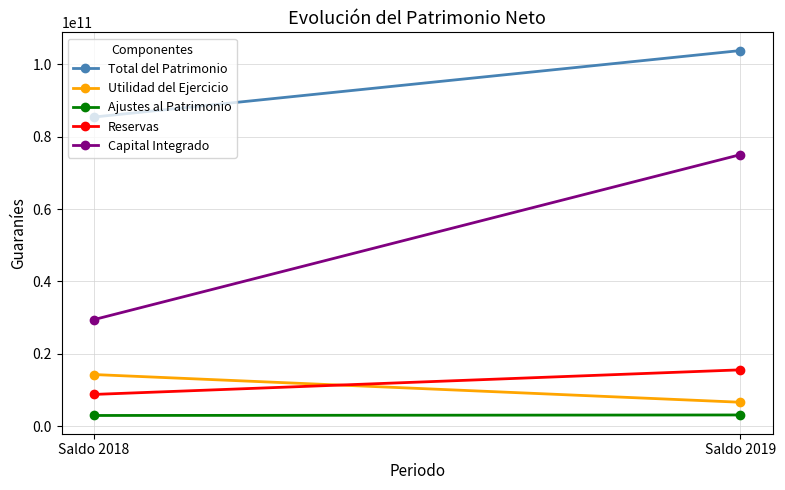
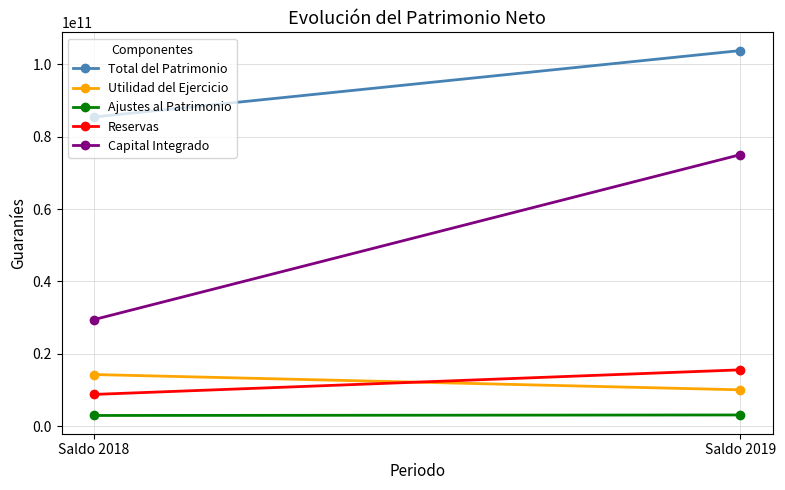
Utilidad del Ejercicio, Saldo 2019: 7000000000 -> 10000000000
